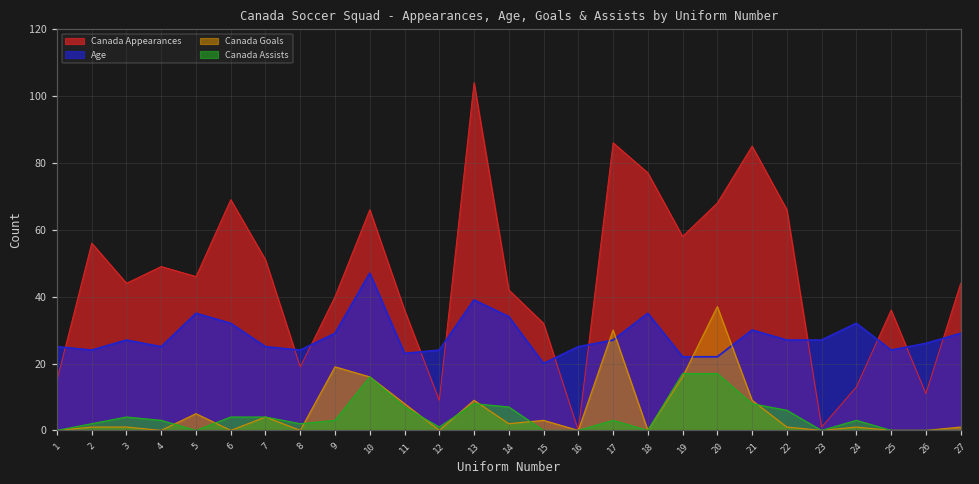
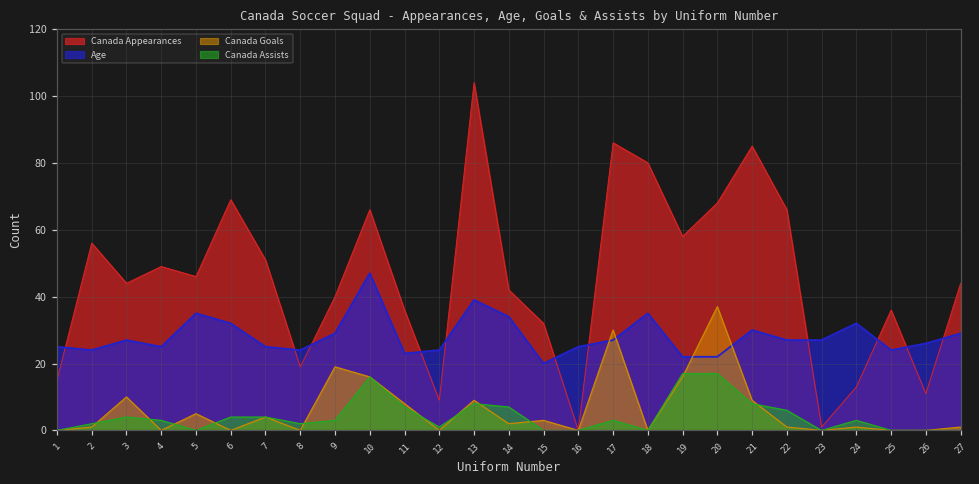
Canada Goals, 3: 1 -> 10
Canada Appearances, 18: 77 -> 80
